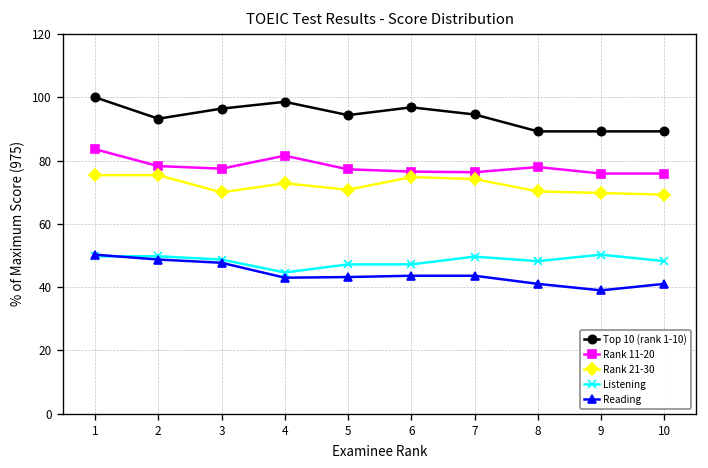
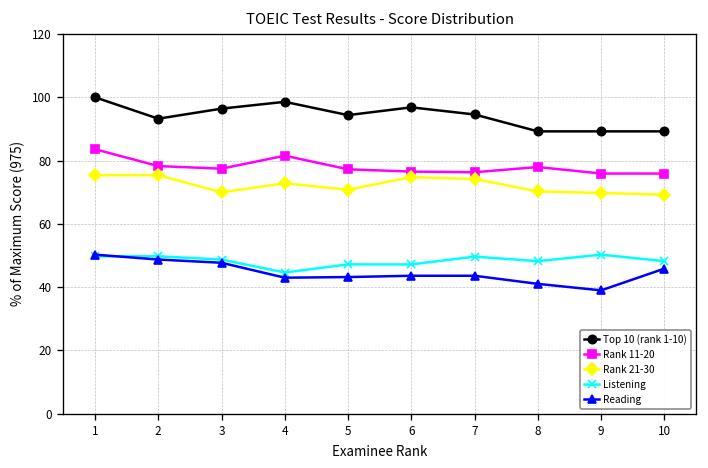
Reading, 10: 41 -> 46
